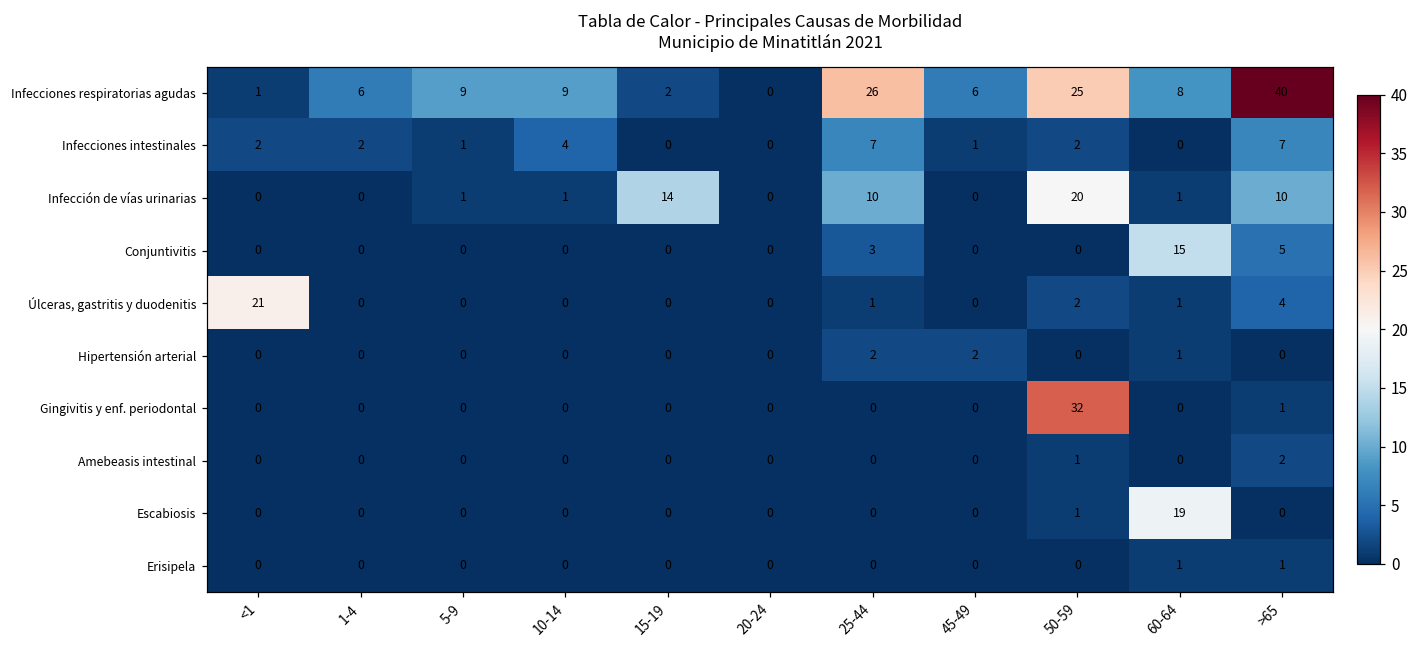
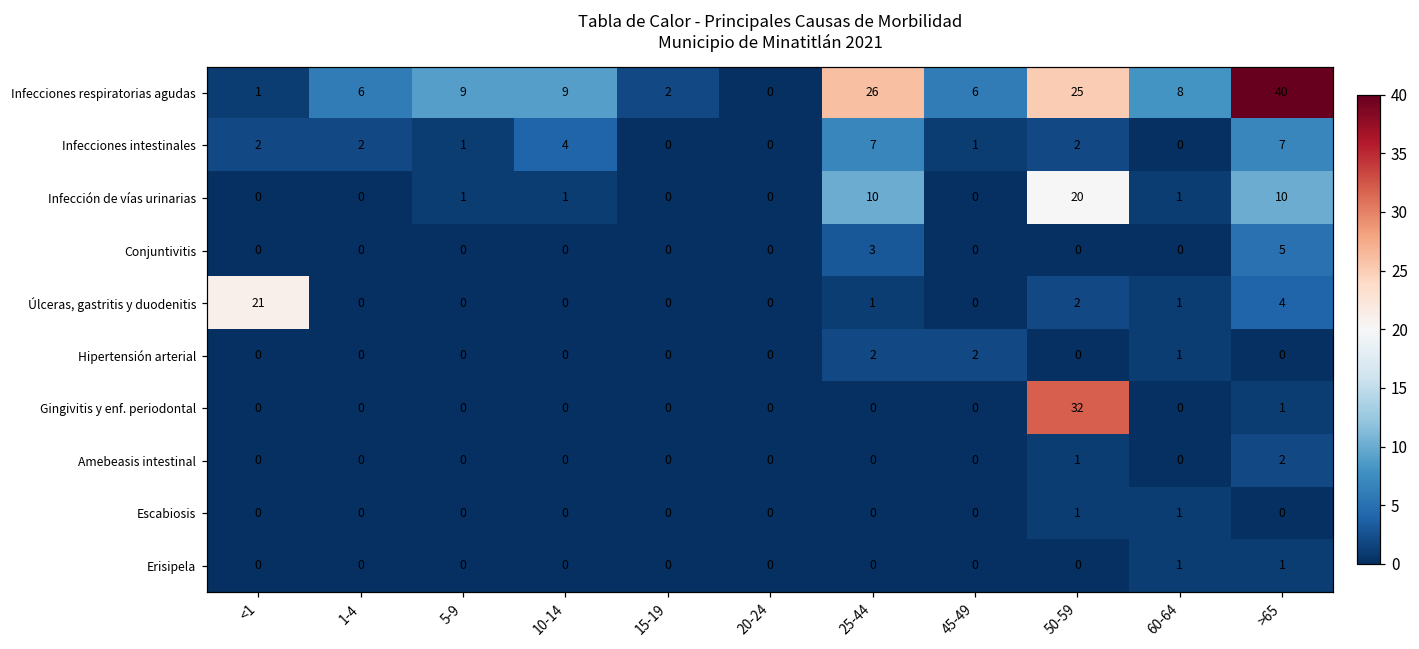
Infección de vías urinarias, 15-19: 14 -> 0
Conjuntivitis, 60-64: 15 -> 0
Escabiosis, 60-64: 19 -> 1
